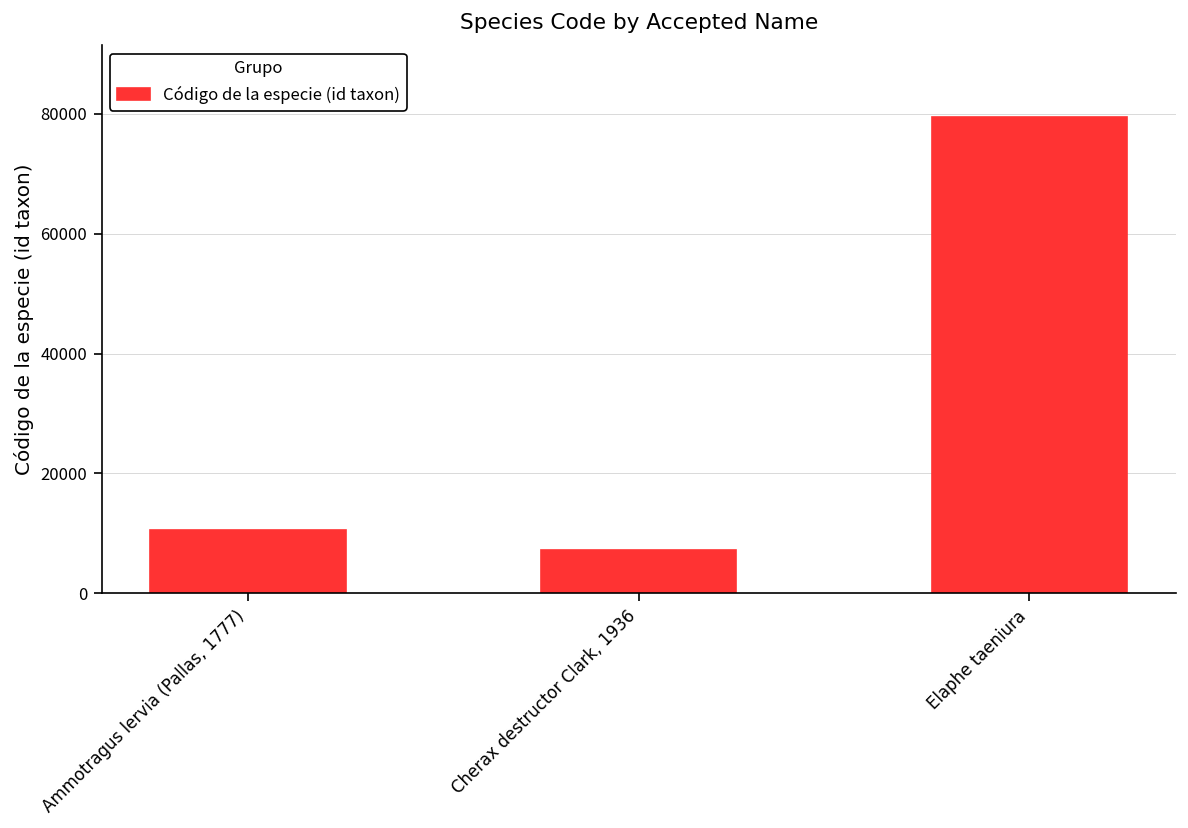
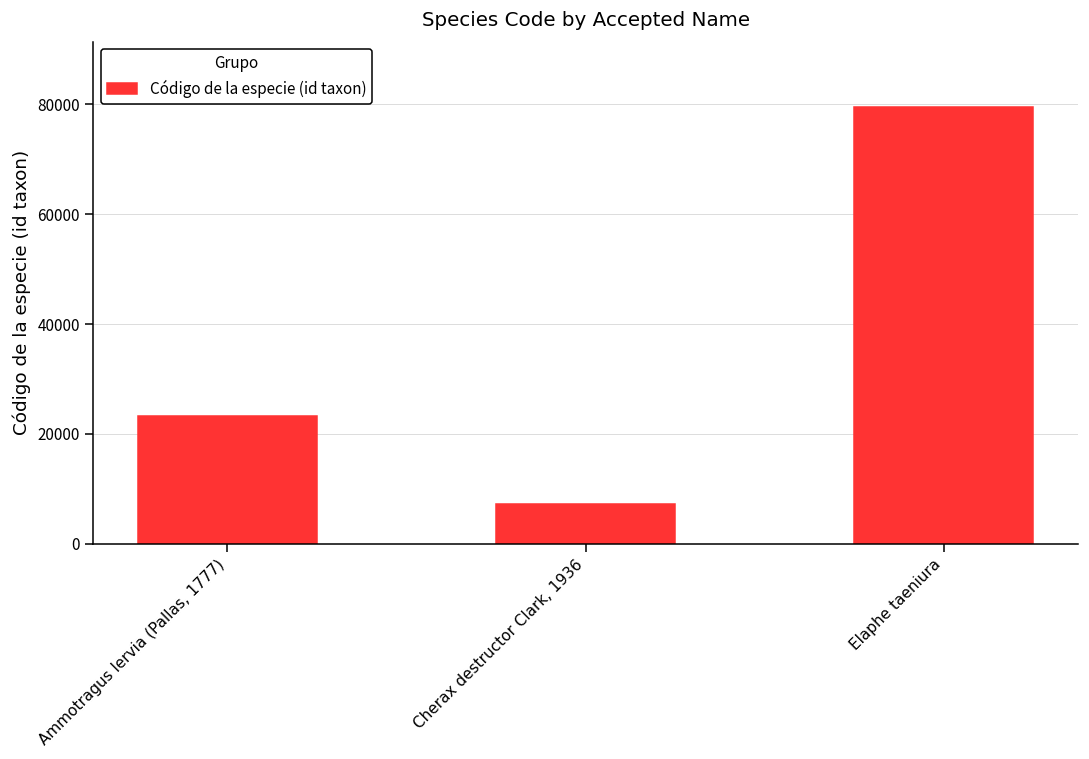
Ammotragus lervia (Pallas, 1777): 10000 -> 23000
